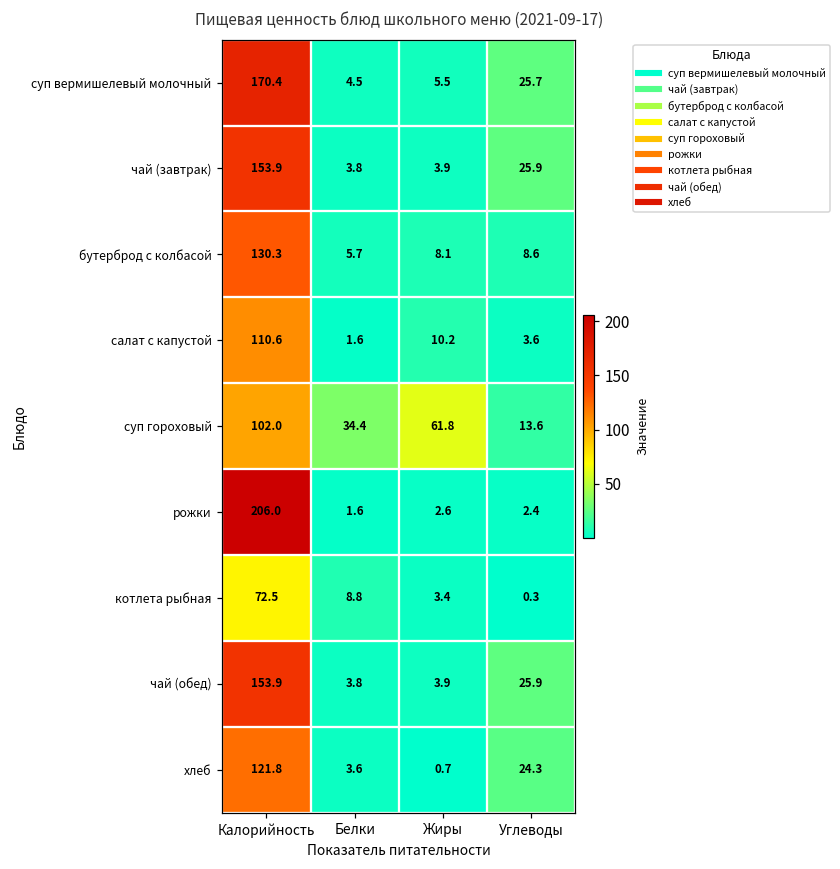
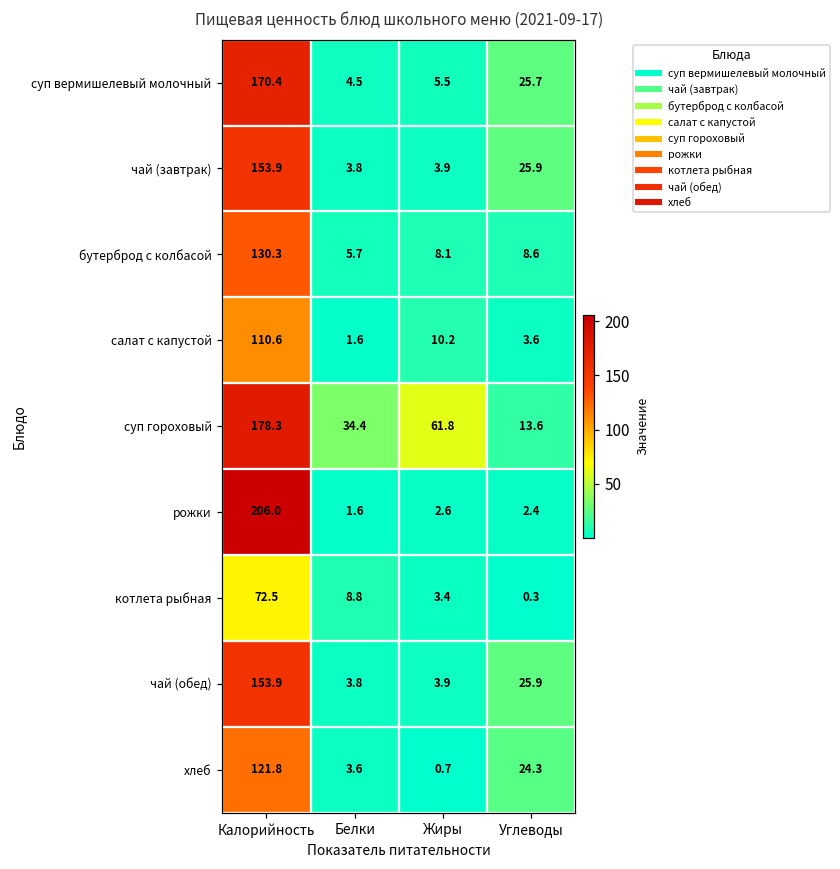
суп гороховый, Калорийность: 102.0 -> 178.3
